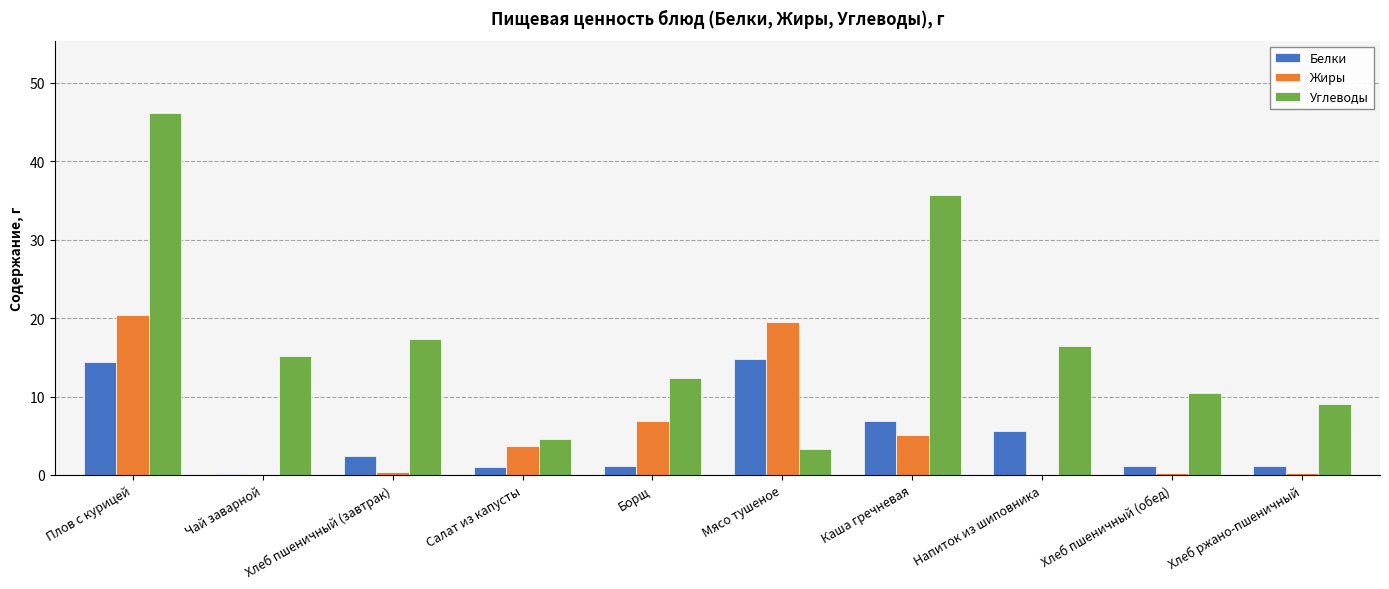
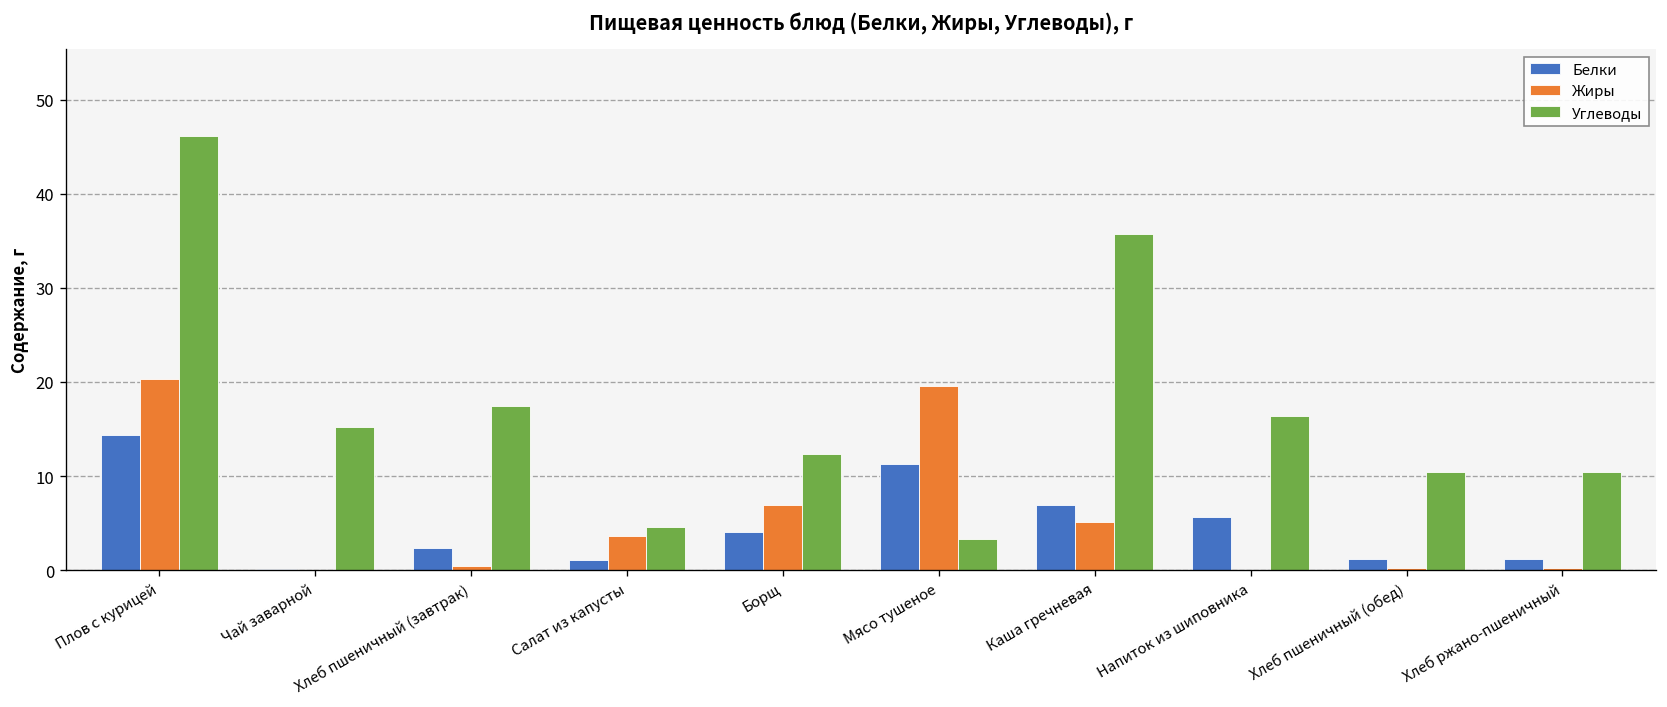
Белки, Борщ: 1 -> 4
Белки, Мясо тушеное: 15 -> 11
Углеводы, Хлеб ржано-пшеничный: 9 -> 10
